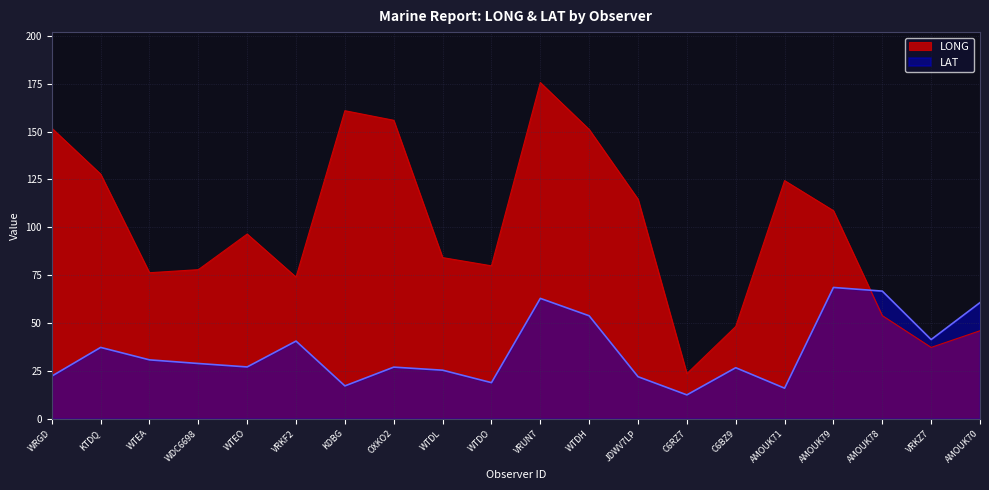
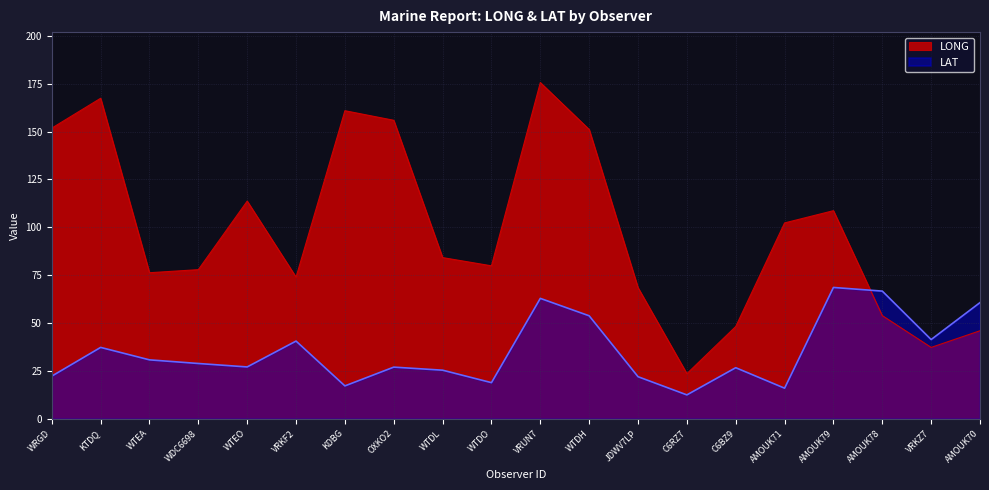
LONG, KTDQ: 128 -> 167
LONG, WTEO: 97 -> 114
LONG, JDWV7LP: 115 -> 69
LONG, AMOUK71: 124 -> 102
